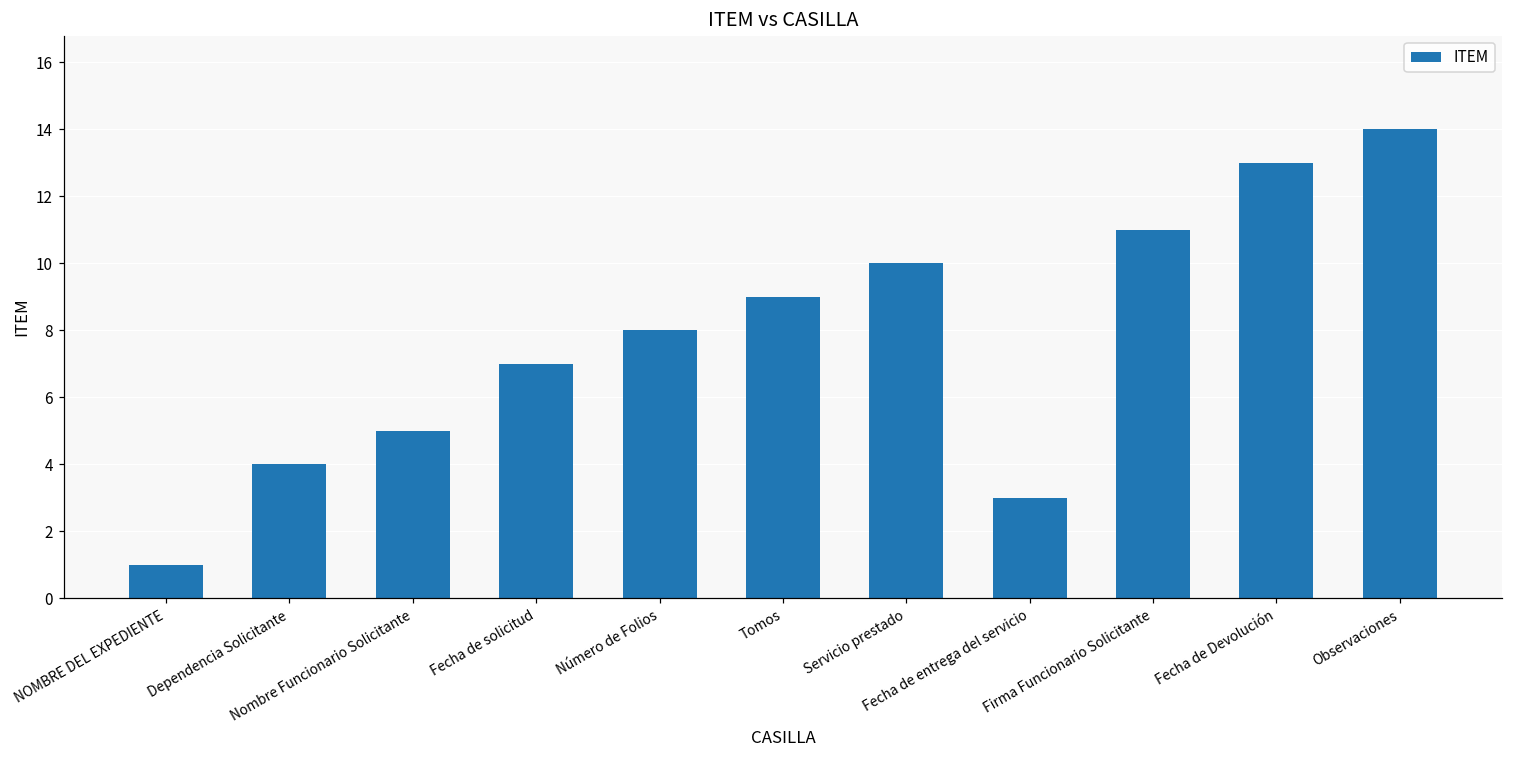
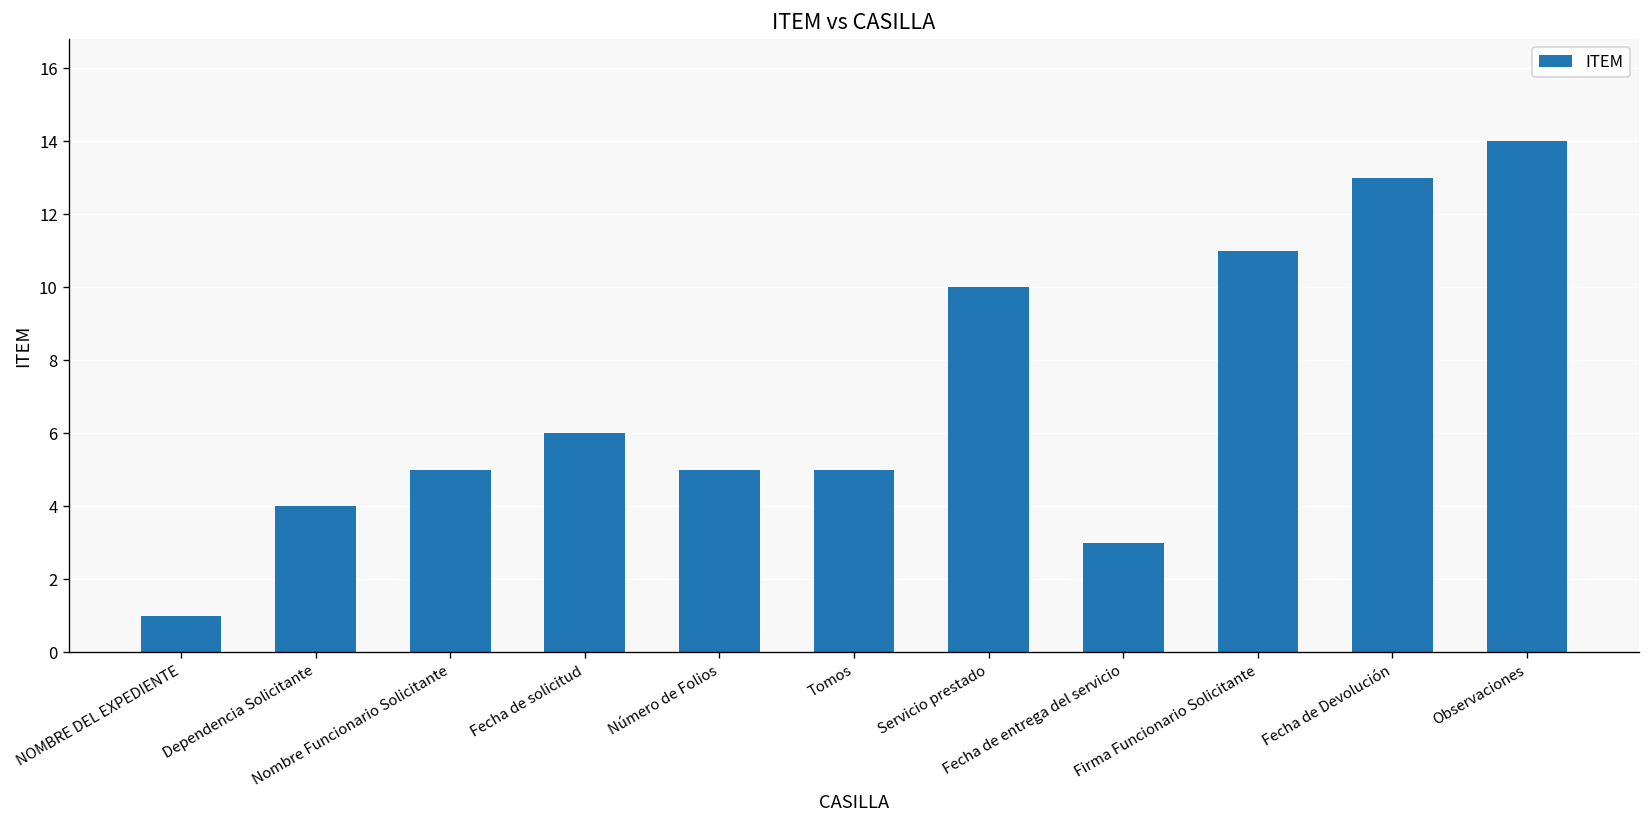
Fecha de solicitud: 7 -> 6
Número de Folios: 8 -> 5
Tomos: 9 -> 5
